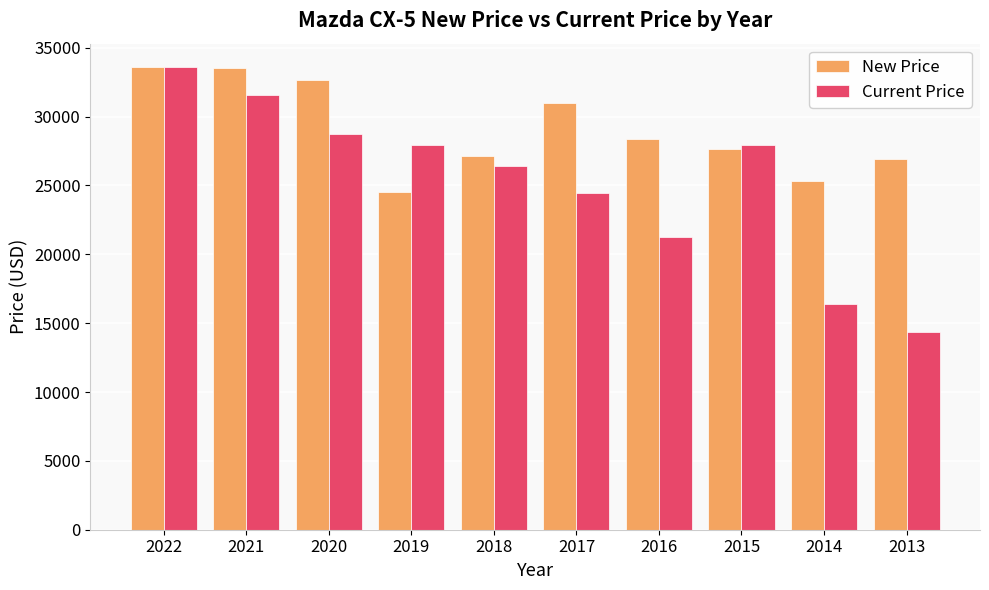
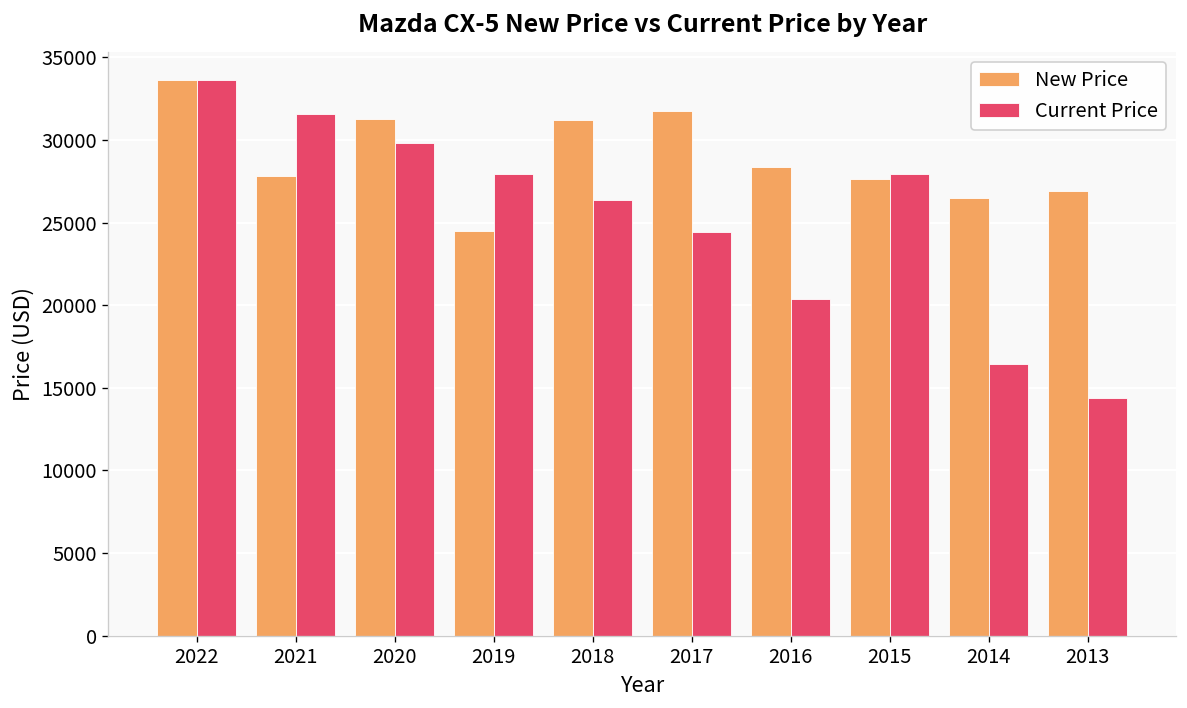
New Price, 2021: 33500 -> 27800
New Price, 2020: 32700 -> 31200
Current Price, 2020: 28800 -> 29800
New Price, 2018: 27100 -> 31200
New Price, 2017: 31000 -> 31700
Current Price, 2016: 21300 -> 20400
New Price, 2014: 25300 -> 26500
